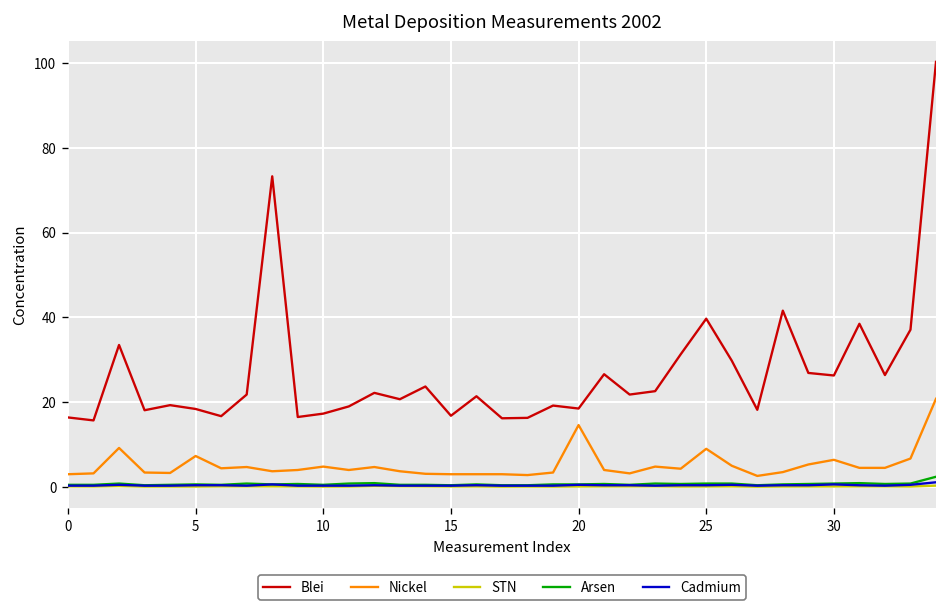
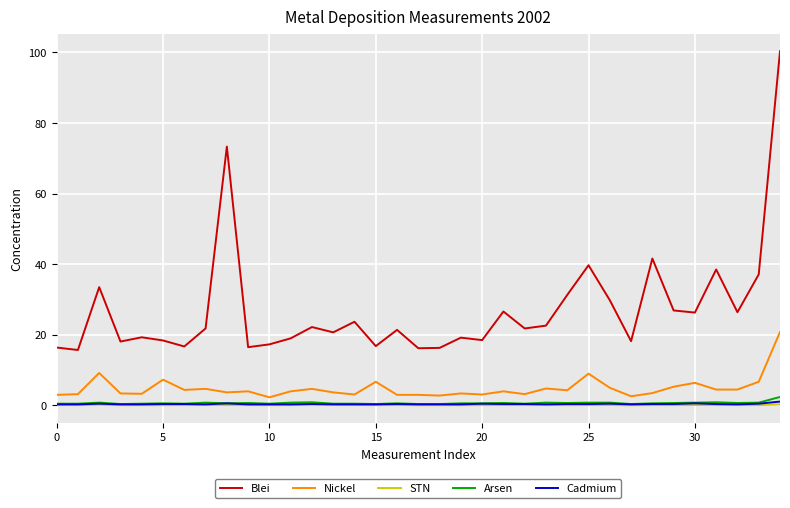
Nickel, 10: 5 -> 2
Nickel, 15: 3 -> 7
Nickel, 20: 15 -> 3
